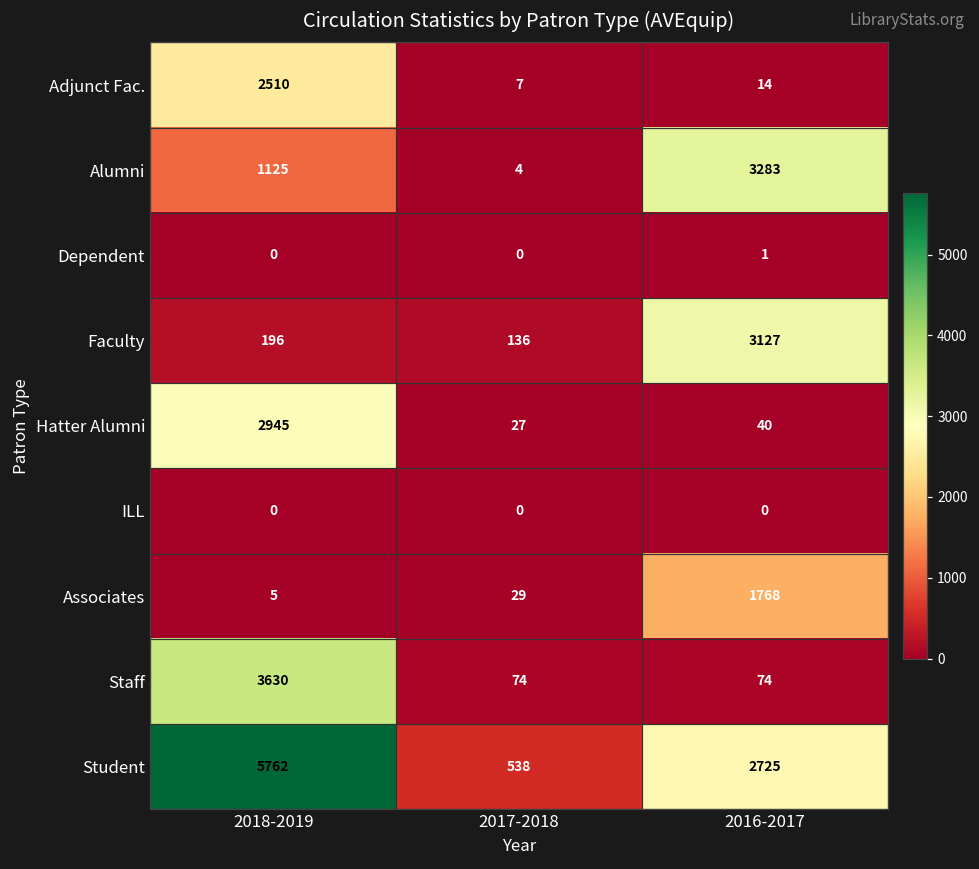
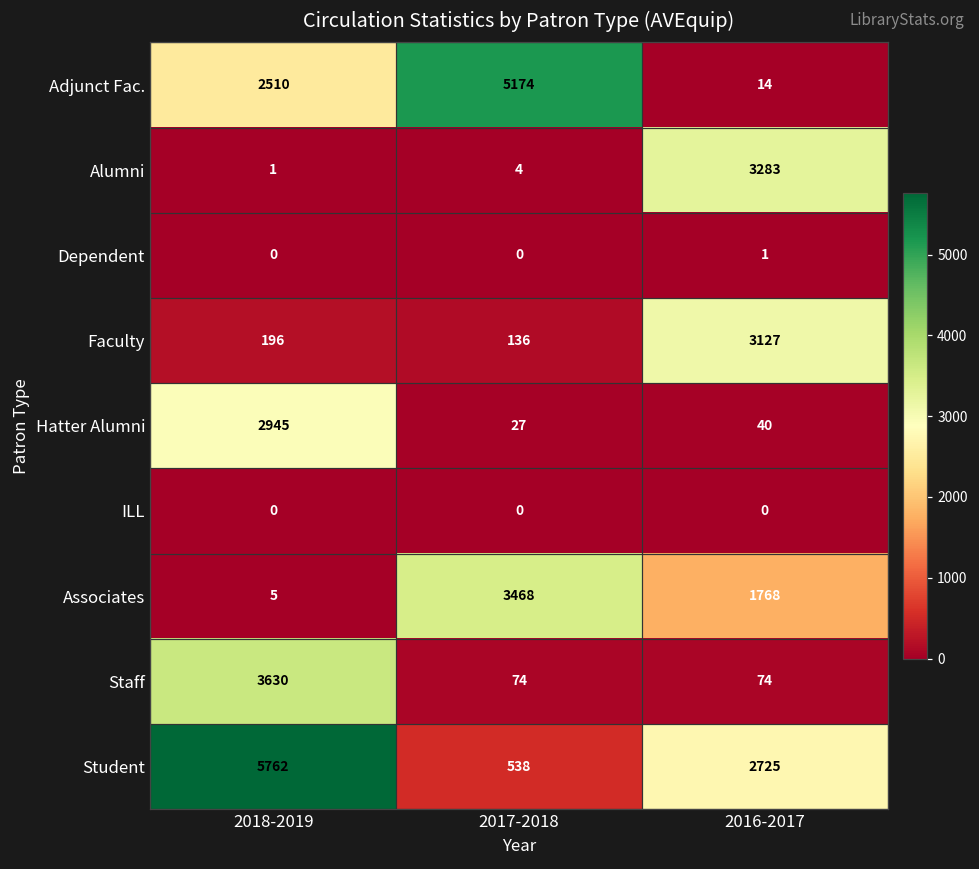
Adjunct Fac., 2017-2018: 7 -> 5174
Alumni, 2018-2019: 1125 -> 1
Associates, 2017-2018: 29 -> 3468
